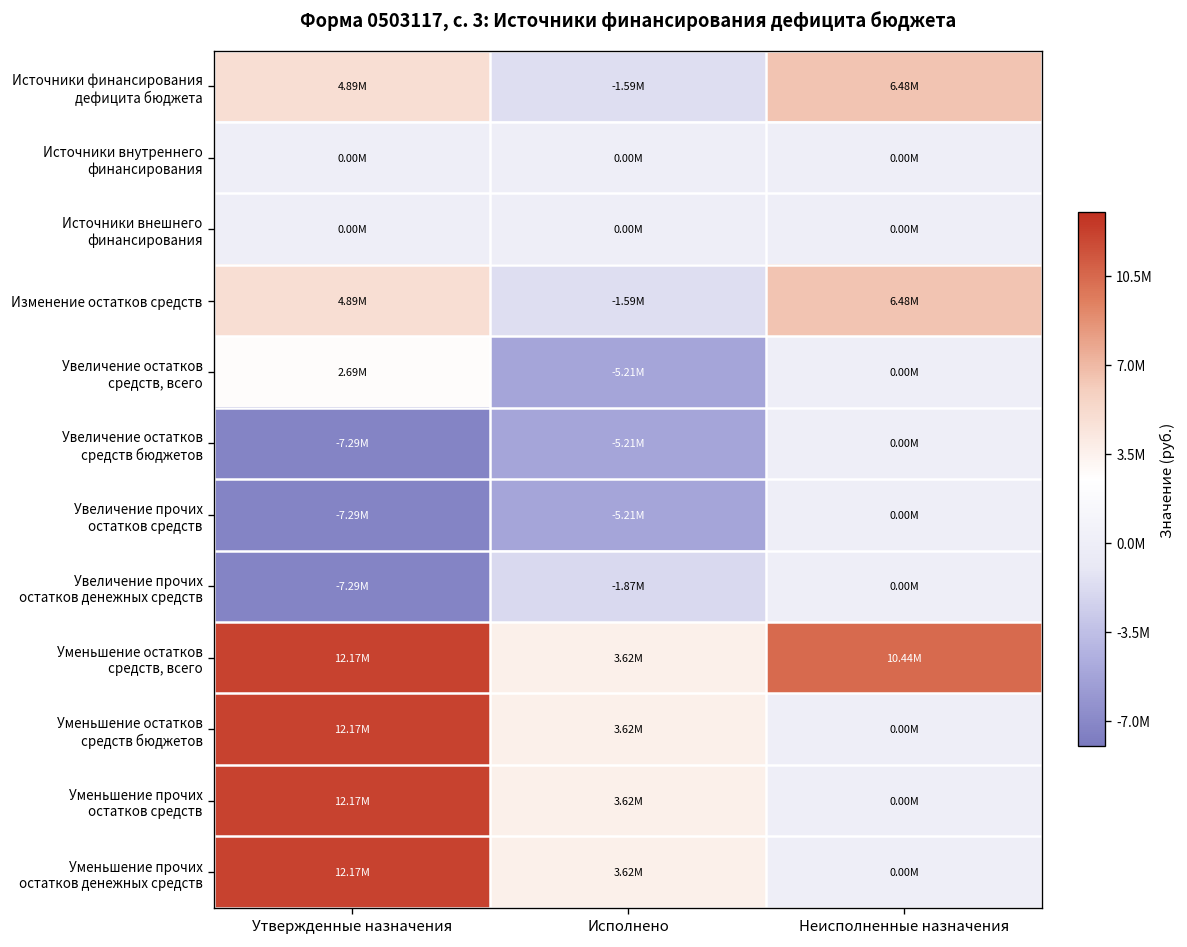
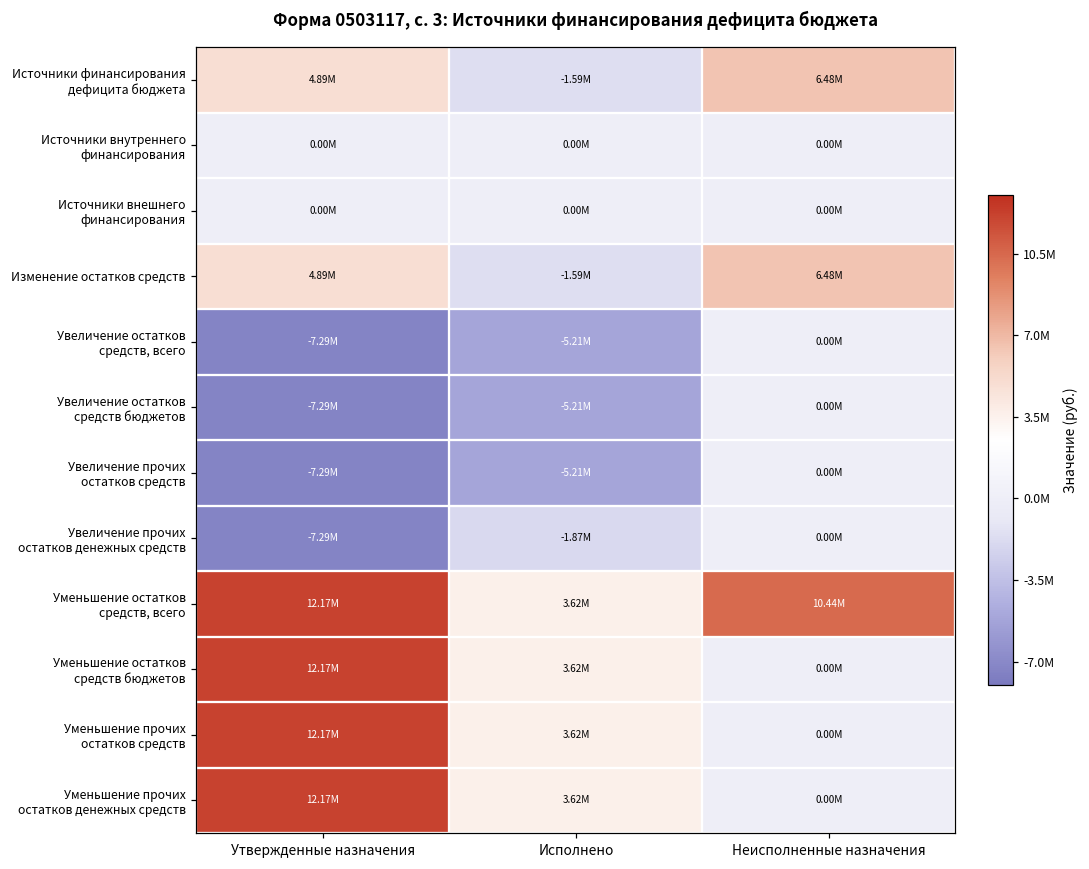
Увеличение остатков средств, всего, Утвержденные назначения: 2.69M -> -7.29M
